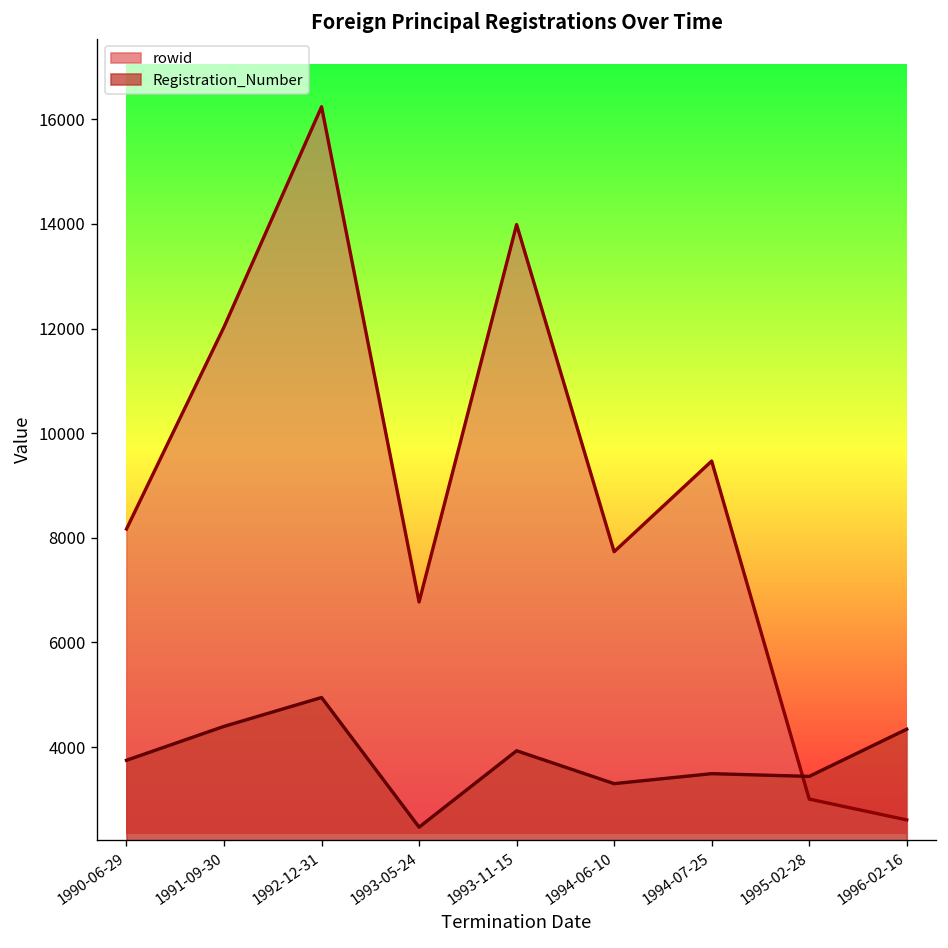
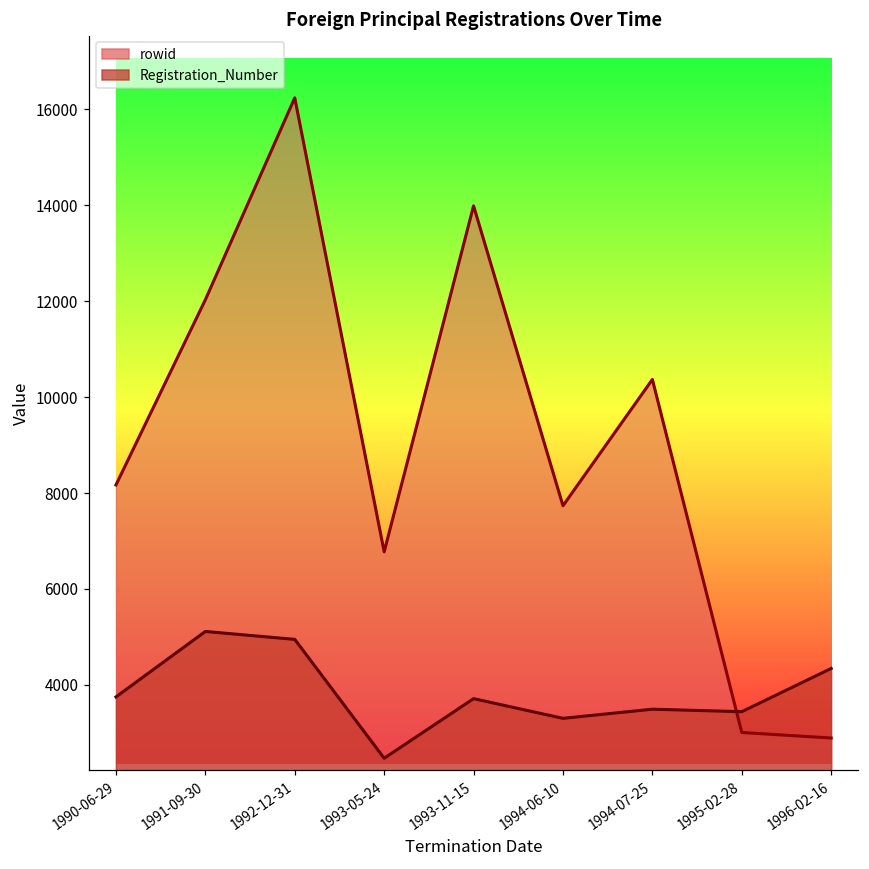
Registration_Number, 1991-09-30: 4400 -> 5100
Registration_Number, 1993-11-15: 3900 -> 3700
rowid, 1994-07-25: 9500 -> 10400
rowid, 1996-02-16: 2600 -> 2900
